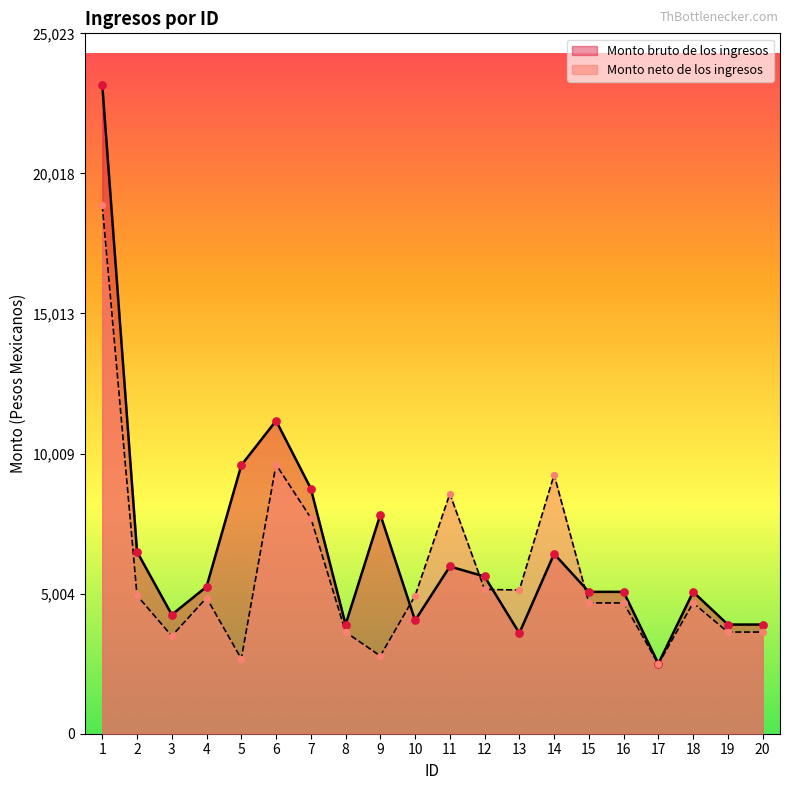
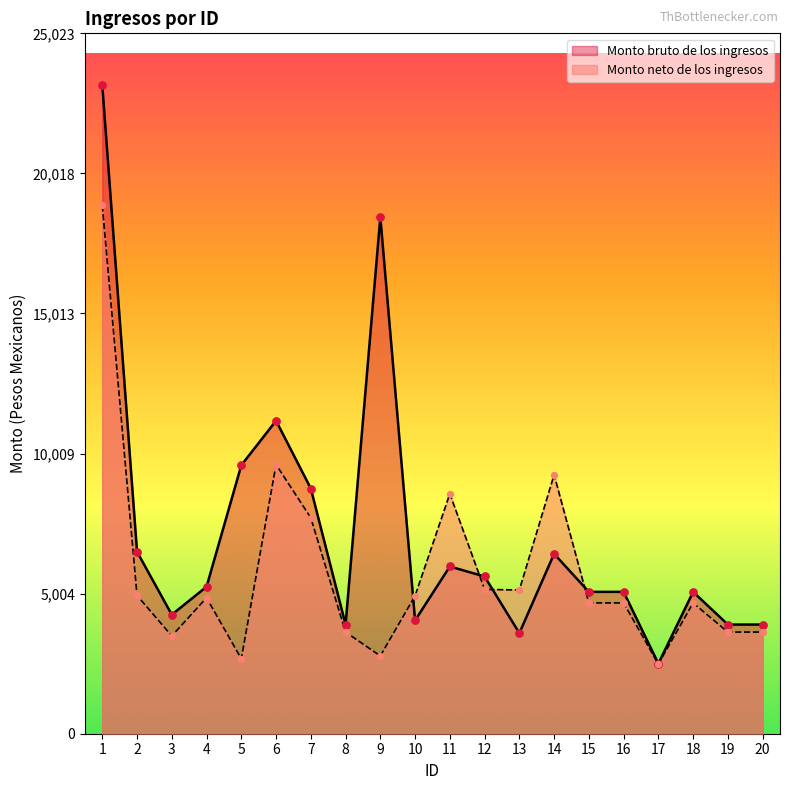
Monto bruto de los ingresos, 9: 7,800 -> 18,500
